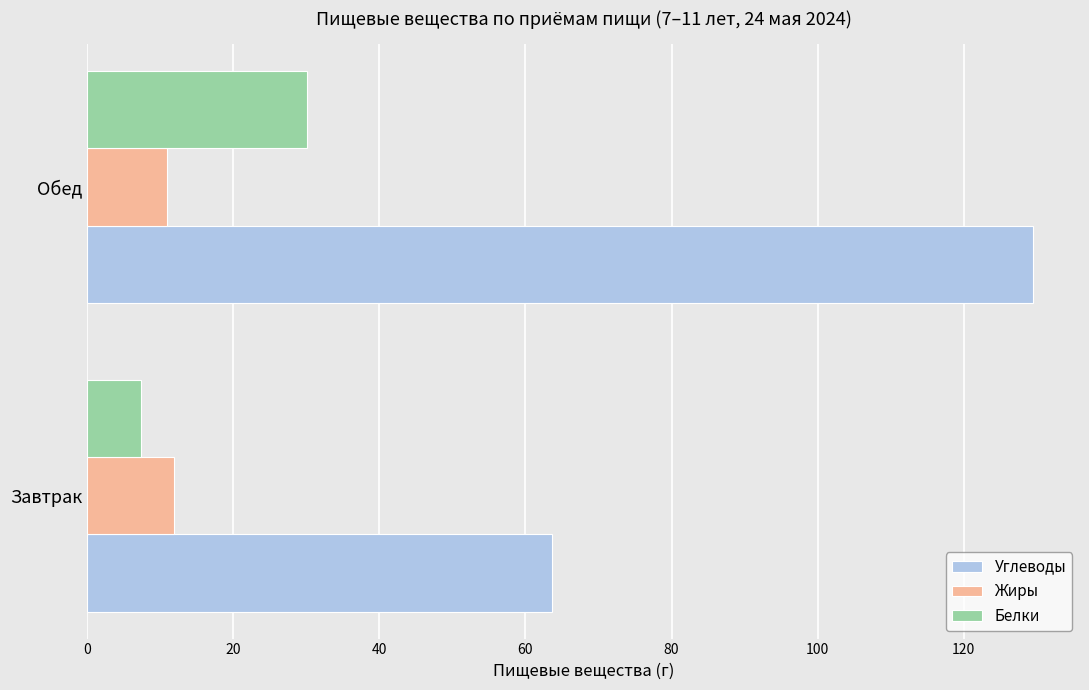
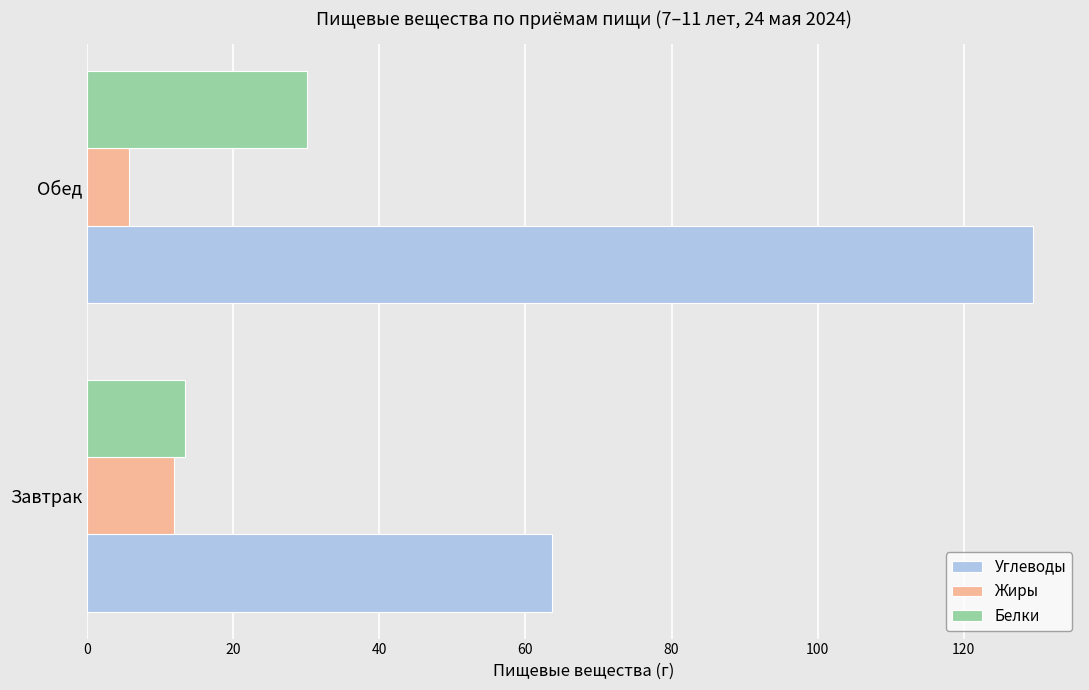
Жиры, Обед: 11 -> 6
Белки, Завтрак: 7 -> 13
